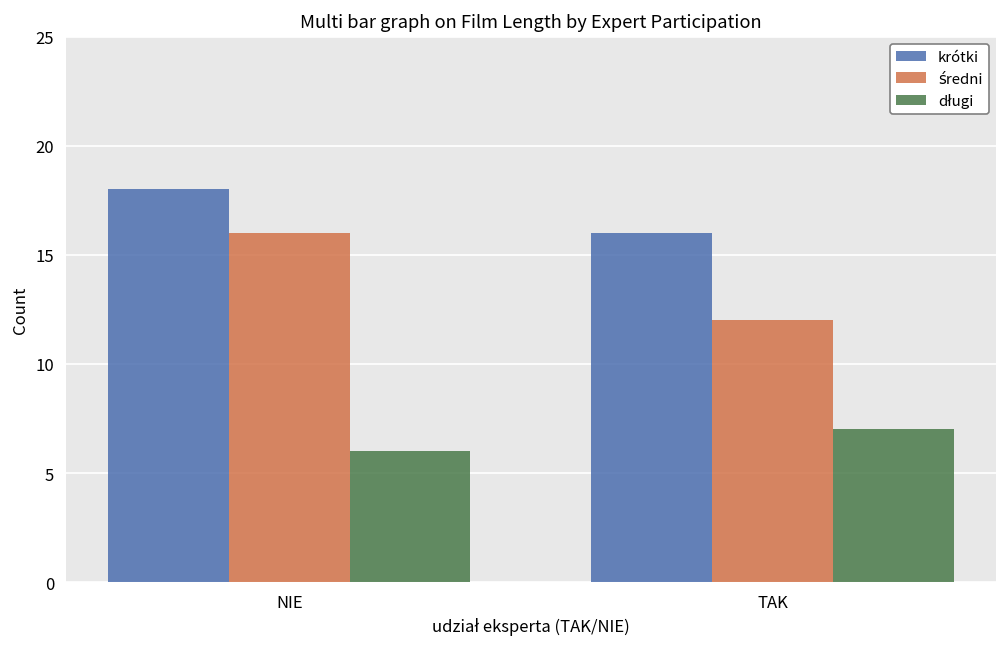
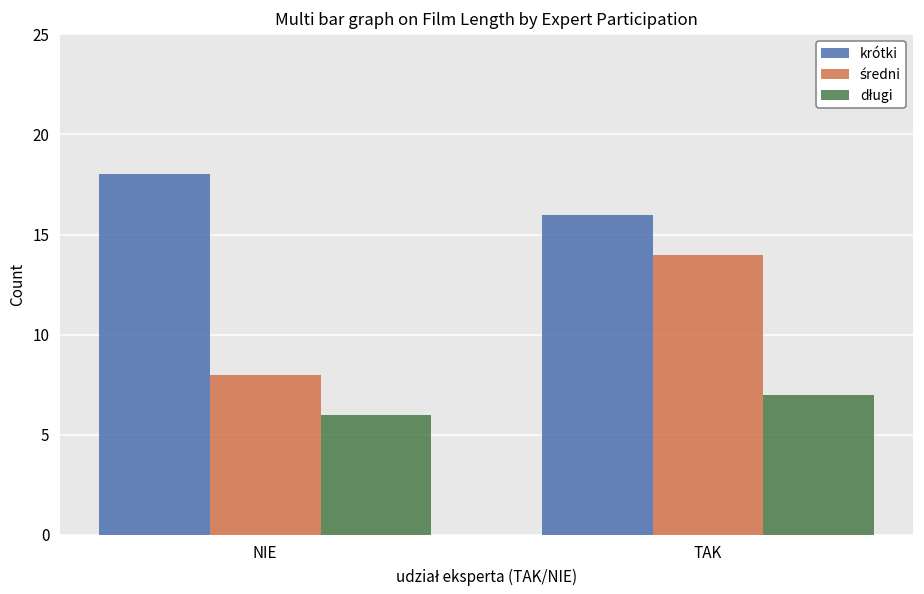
średni, NIE: 16 -> 8
średni, TAK: 12 -> 14
